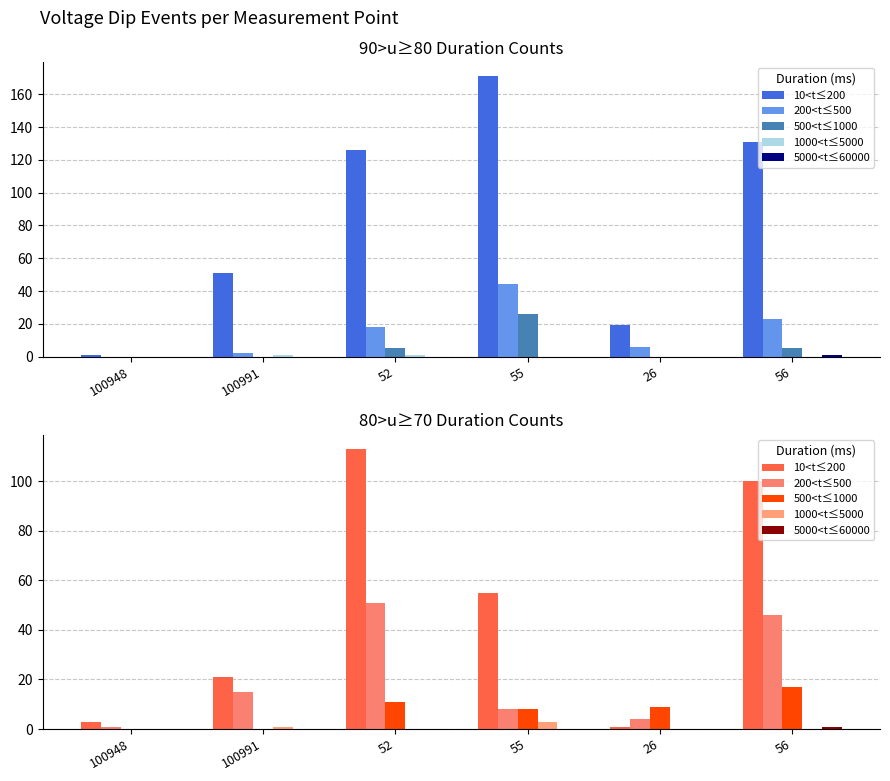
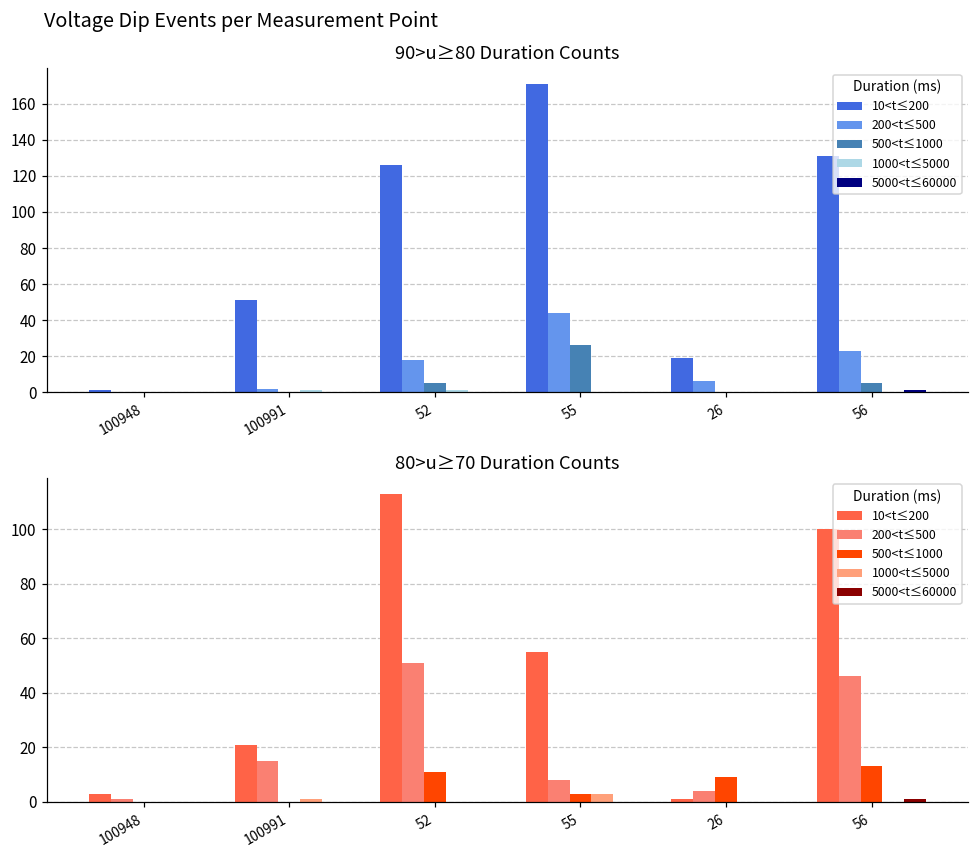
80>u≥70 Duration Counts, 500<t≤1000, 55: 8 -> 3
80>u≥70 Duration Counts, 500<t≤1000, 56: 17 -> 13
